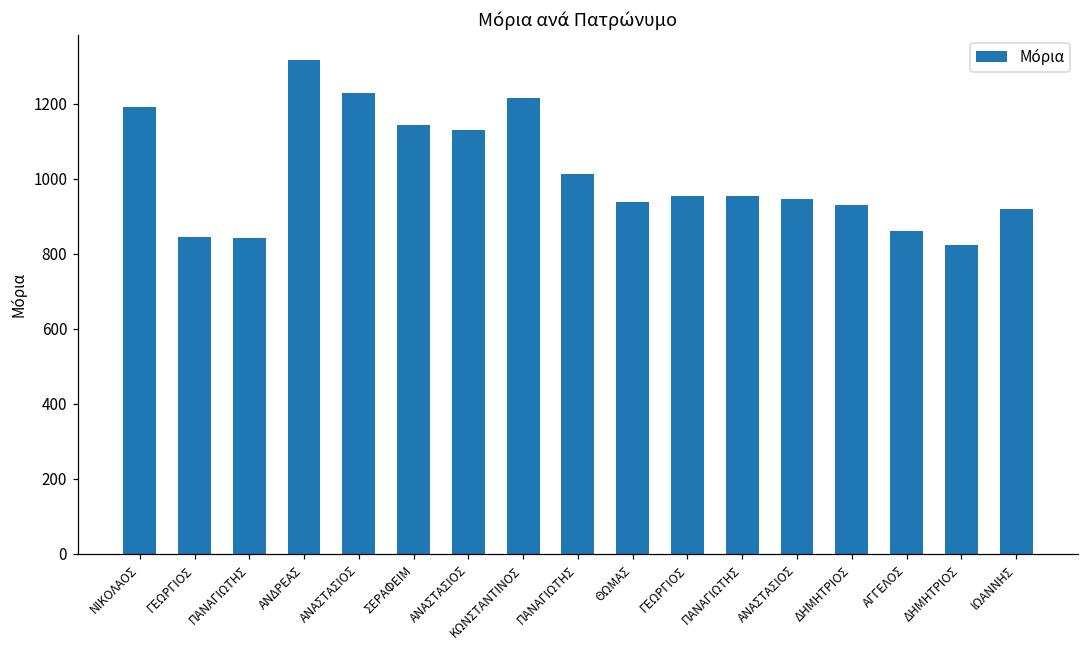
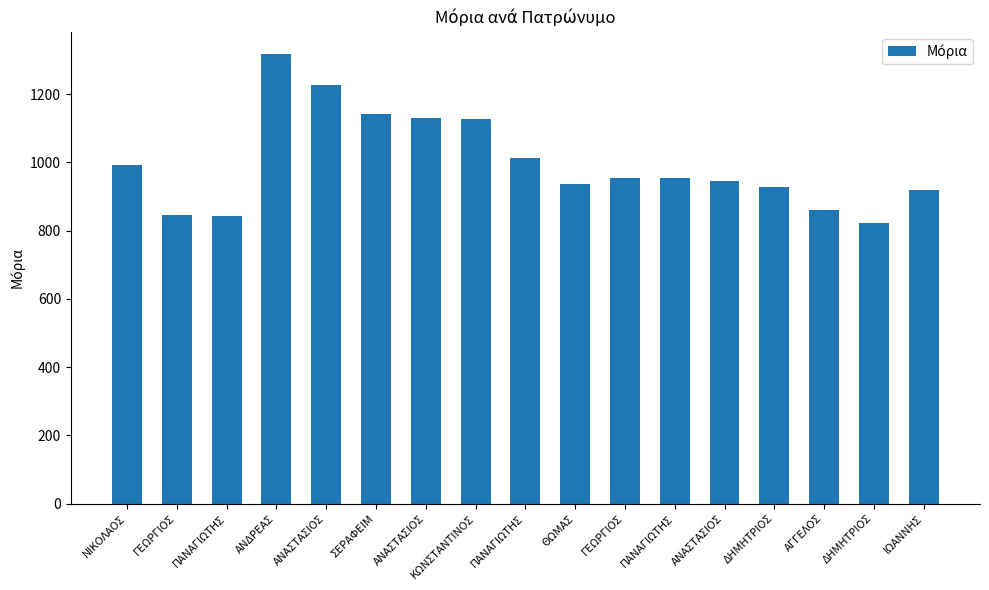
ΝΙΚΟΛΑΟΣ: 1190 -> 990
ΚΩΝΣΤΑΝΤΙΝΟΣ: 1220 -> 1130
